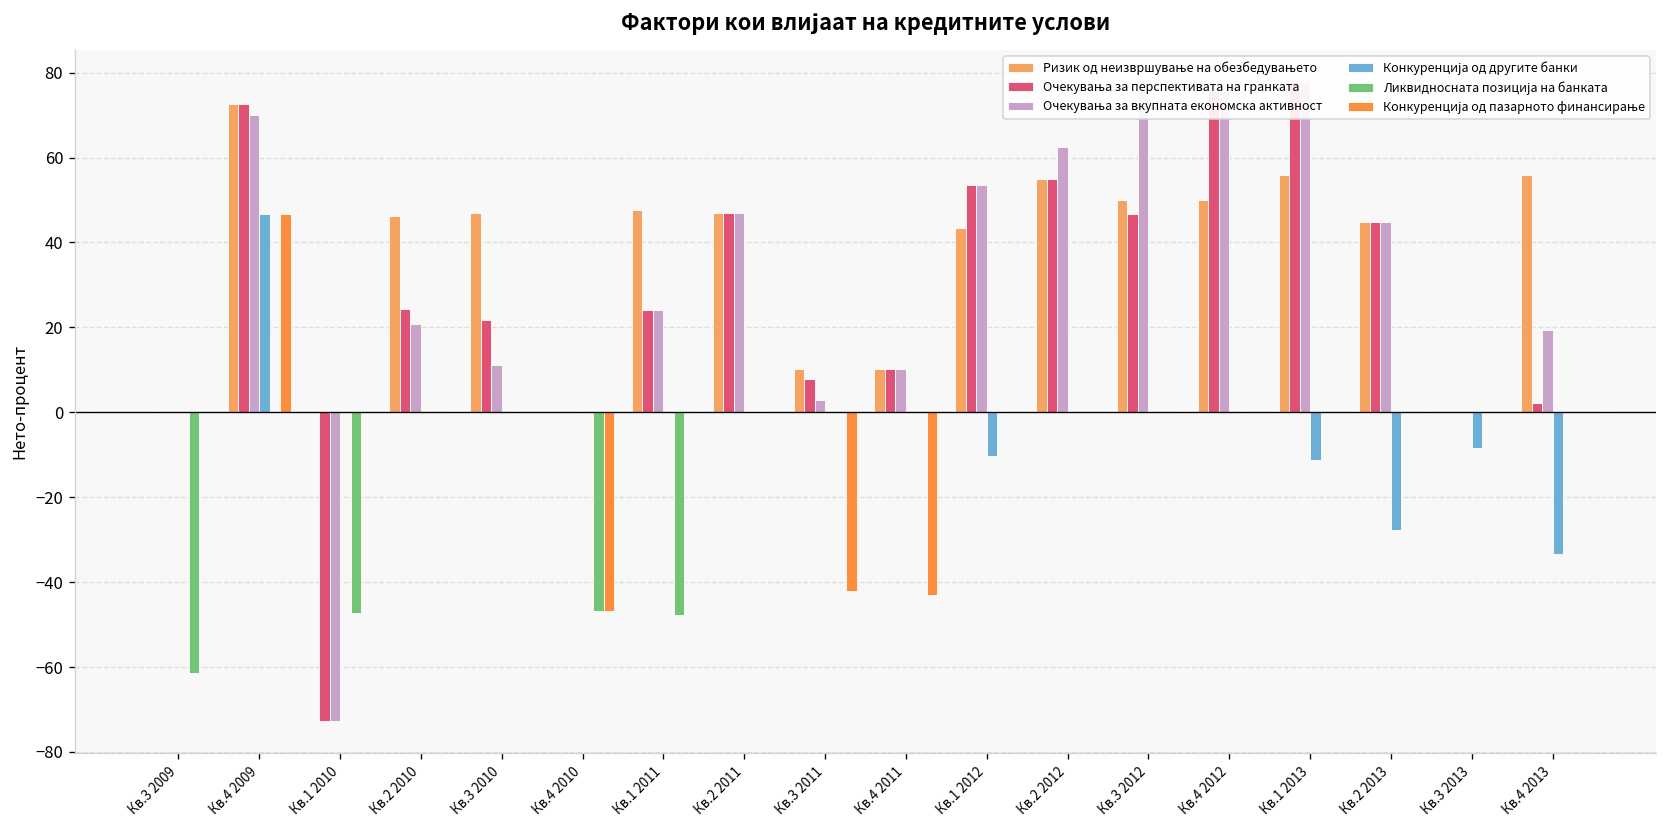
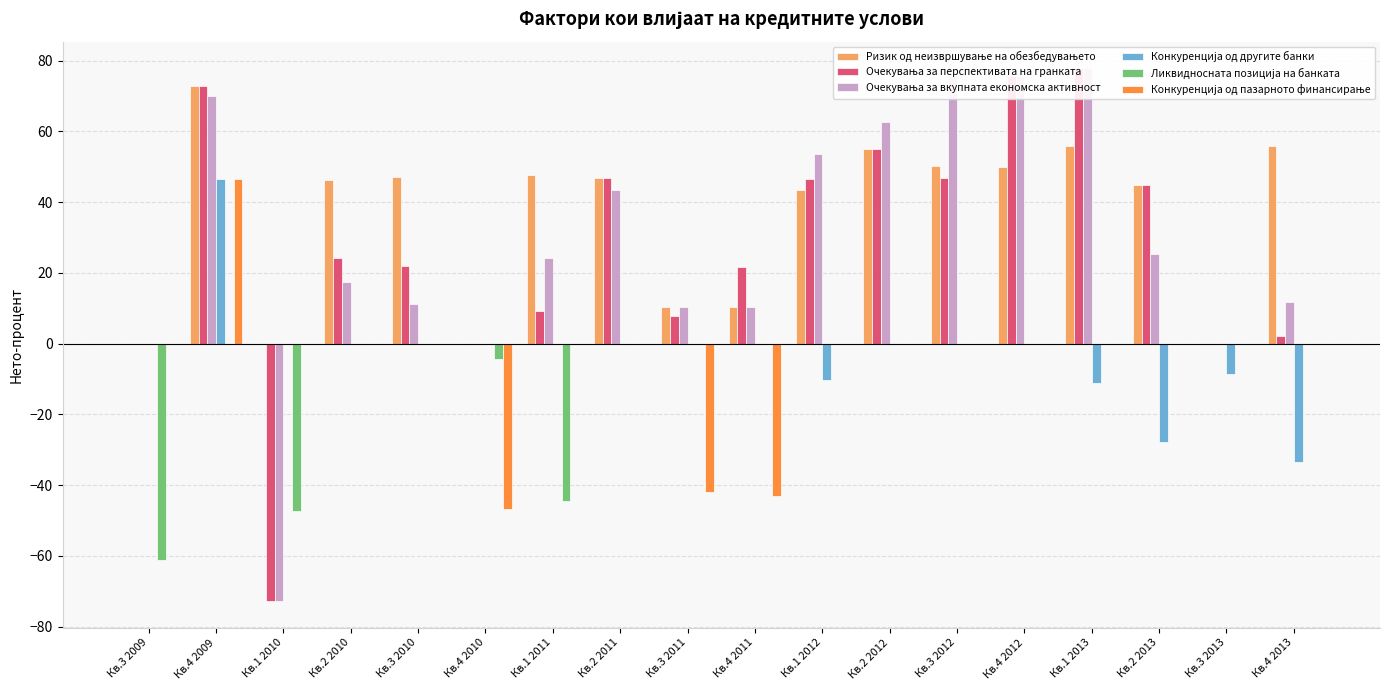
Очекувања за вкупната економска активност, Кв.2 2010: 21 -> 17
Ликвидносната позиција на банката, Кв.4 2010: -47 -> -5
Очекувања за перспективата на гранката, Кв.1 2011: 24 -> 9
Ликвидносната позиција на банката, Кв.1 2011: -48 -> -45
Очекувања за вкупната економска активност, Кв.2 2011: 47 -> 43
Очекувања за вкупната економска активност, Кв.3 2011: 3 -> 10
Очекувања за перспективата на гранката, Кв.4 2011: 10 -> 22
Очекувања за перспективата на гранката, Кв.1 2012: 54 -> 47
Очекувања за вкупната економска активност, Кв.2 2013: 45 -> 25
Очекувања за вкупната економска активност, Кв.4 2013: 19 -> 12
